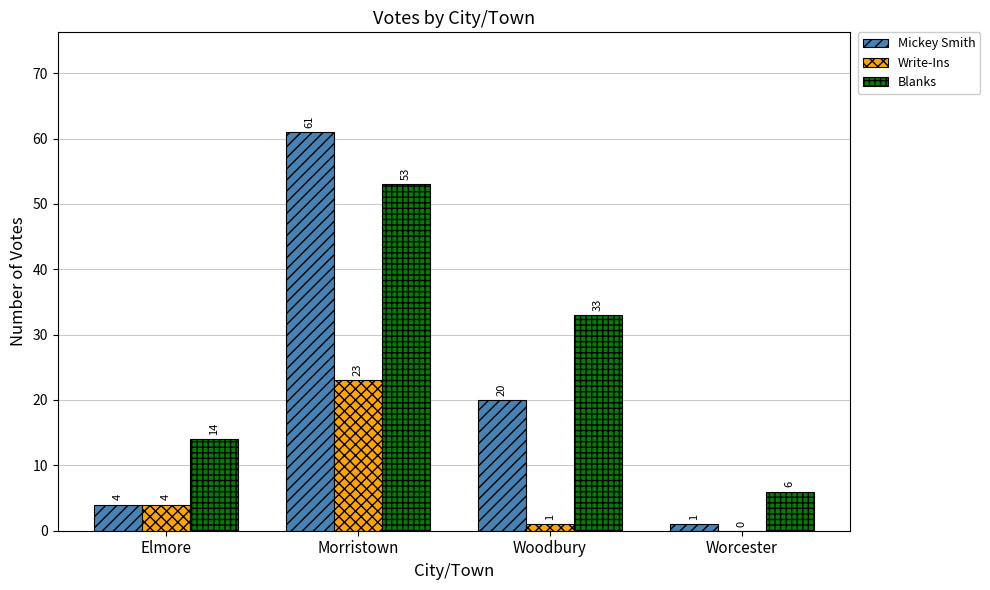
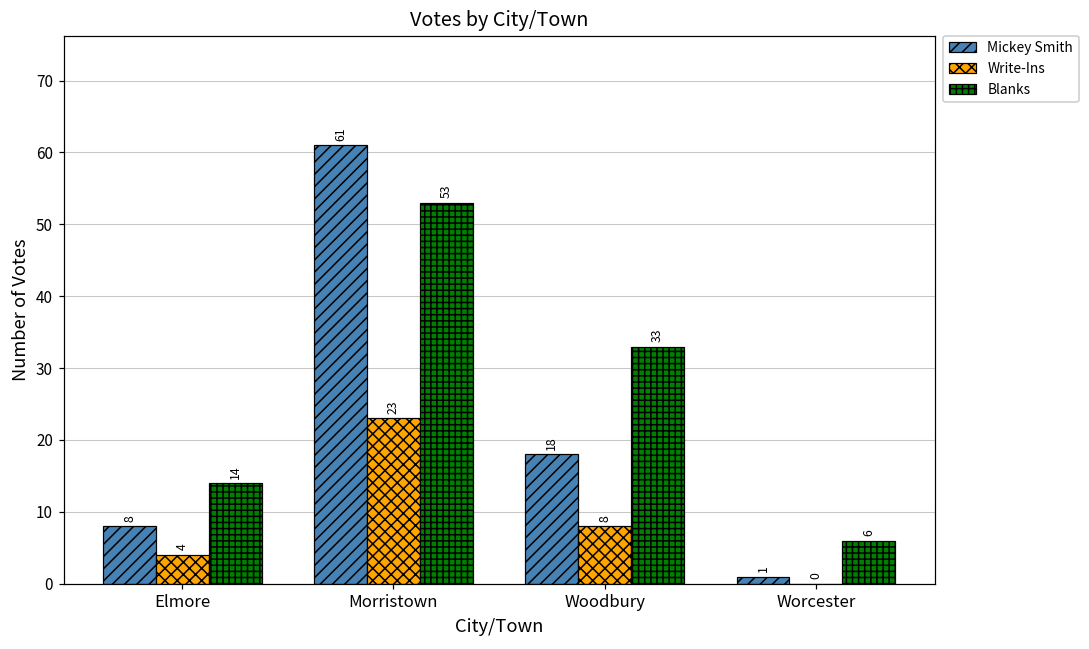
Mickey Smith, Elmore: 4 -> 8
Mickey Smith, Woodbury: 20 -> 18
Write-Ins, Woodbury: 1 -> 8
